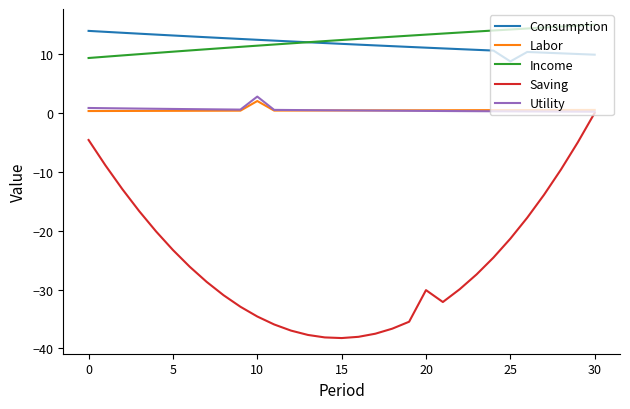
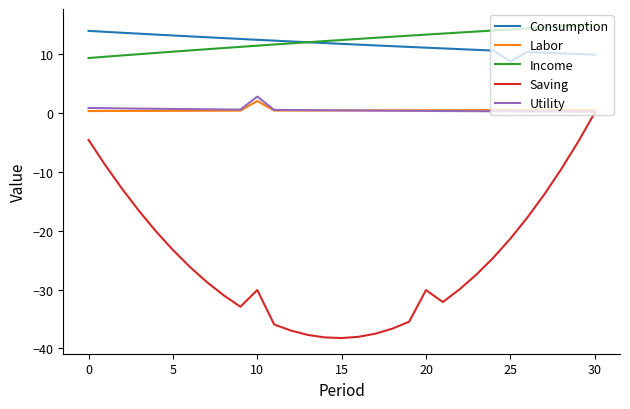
Saving, 10: -35 -> -30
